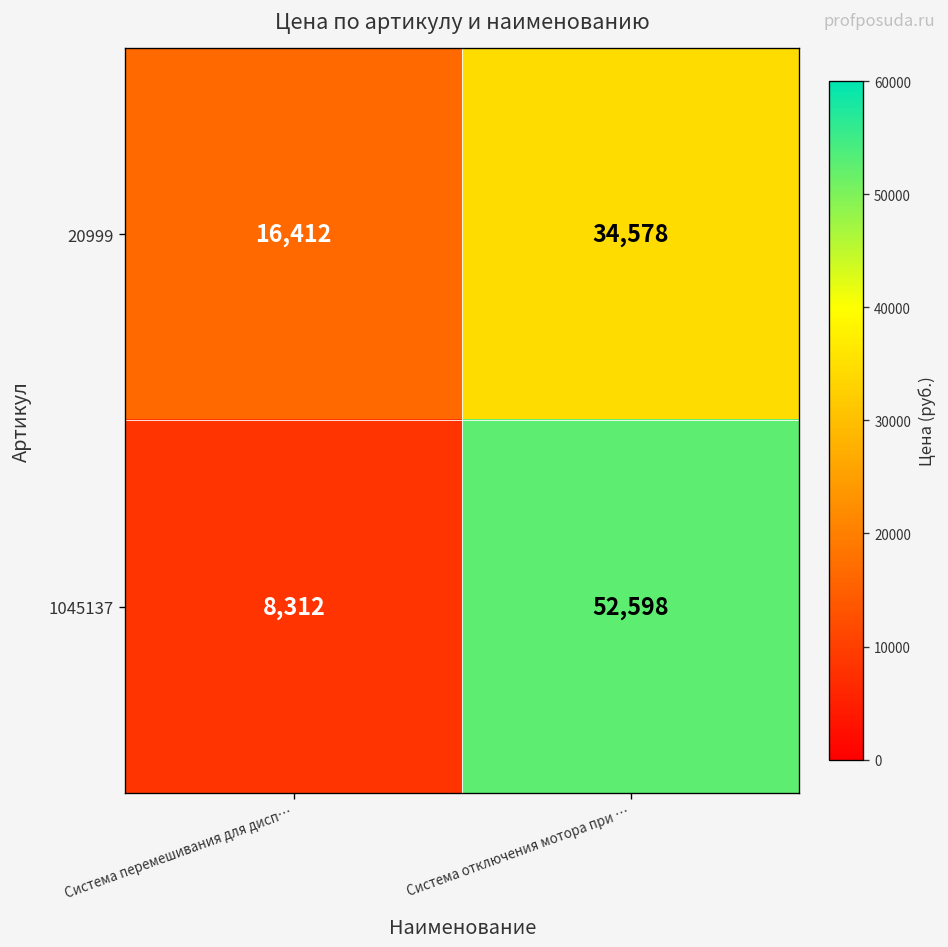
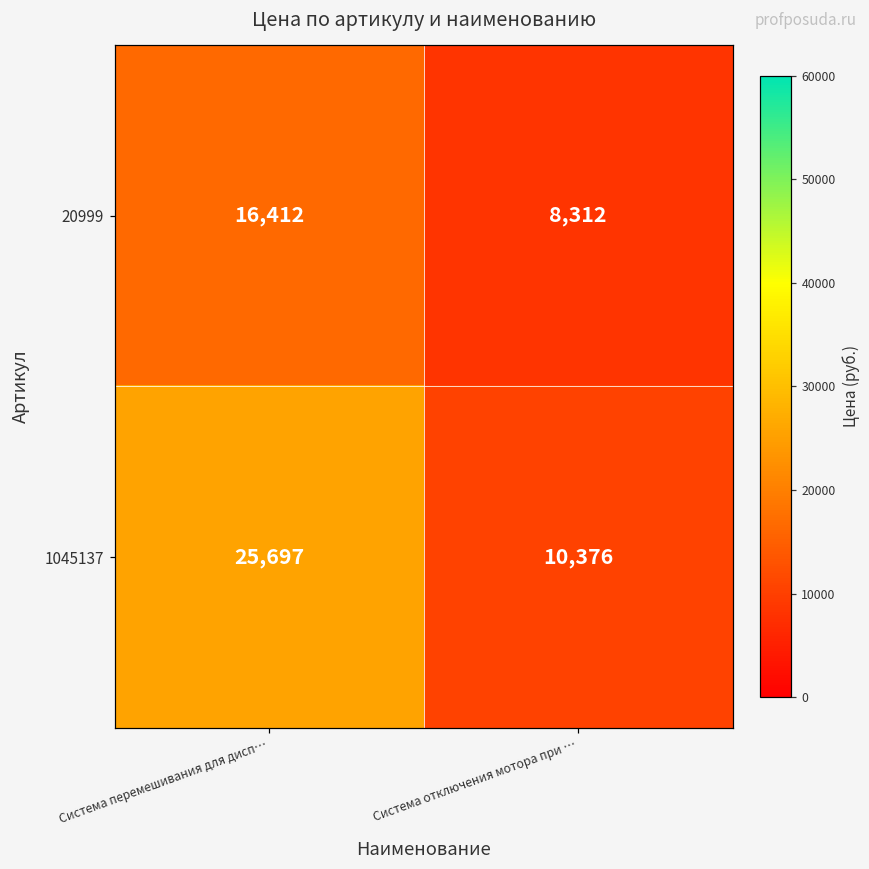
20999, Система отключения мотора при …: 34,578 -> 8,312
1045137, Система перемешивания для дисп…: 8,312 -> 25,697
1045137, Система отключения мотора при …: 52,598 -> 10,376
